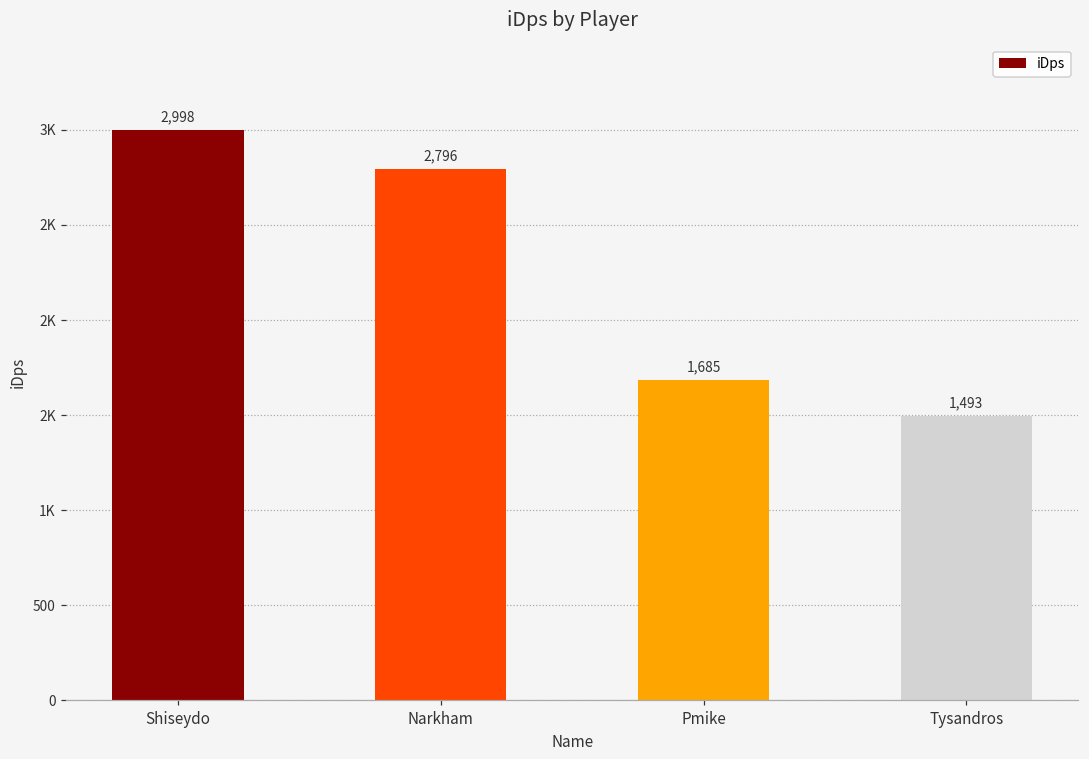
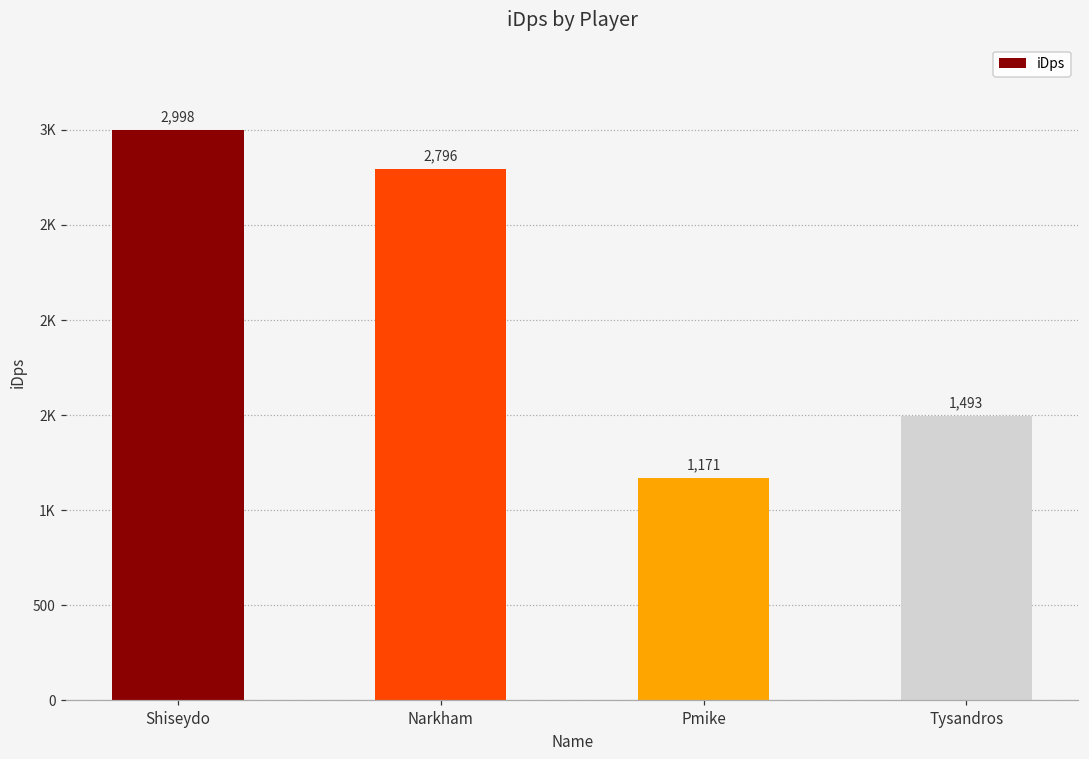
Pmike: 1,685 -> 1,171
